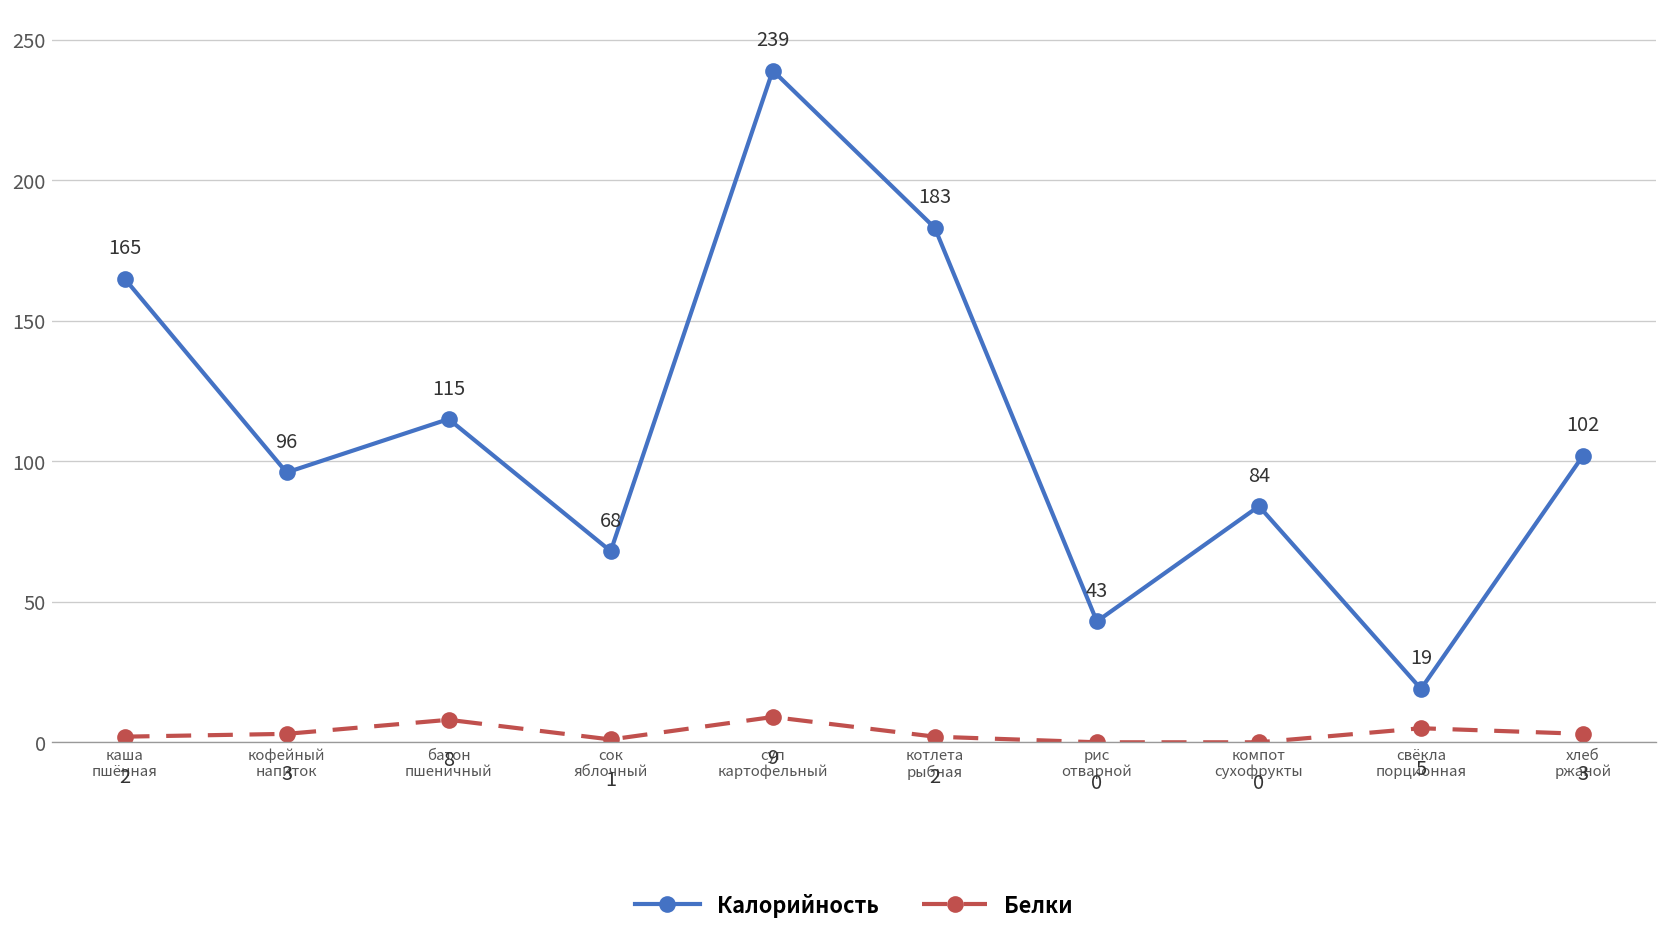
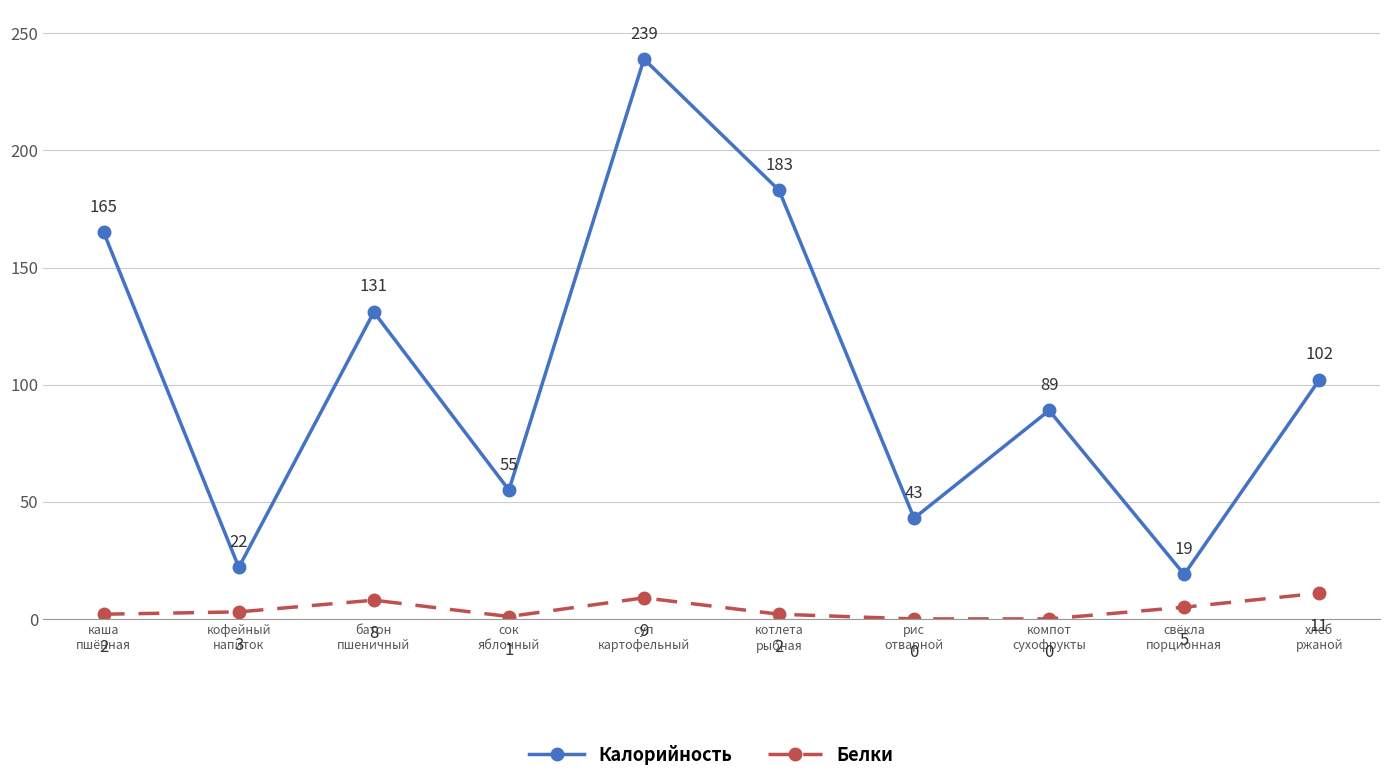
Калорийность, кофейный напиток: 96 -> 22
Калорийность, батон пшеничный: 115 -> 131
Калорийность, сок яблочный: 68 -> 55
Калорийность, компот сухофрукты: 84 -> 89
Белки, хлеб ржаной: 3 -> 11
